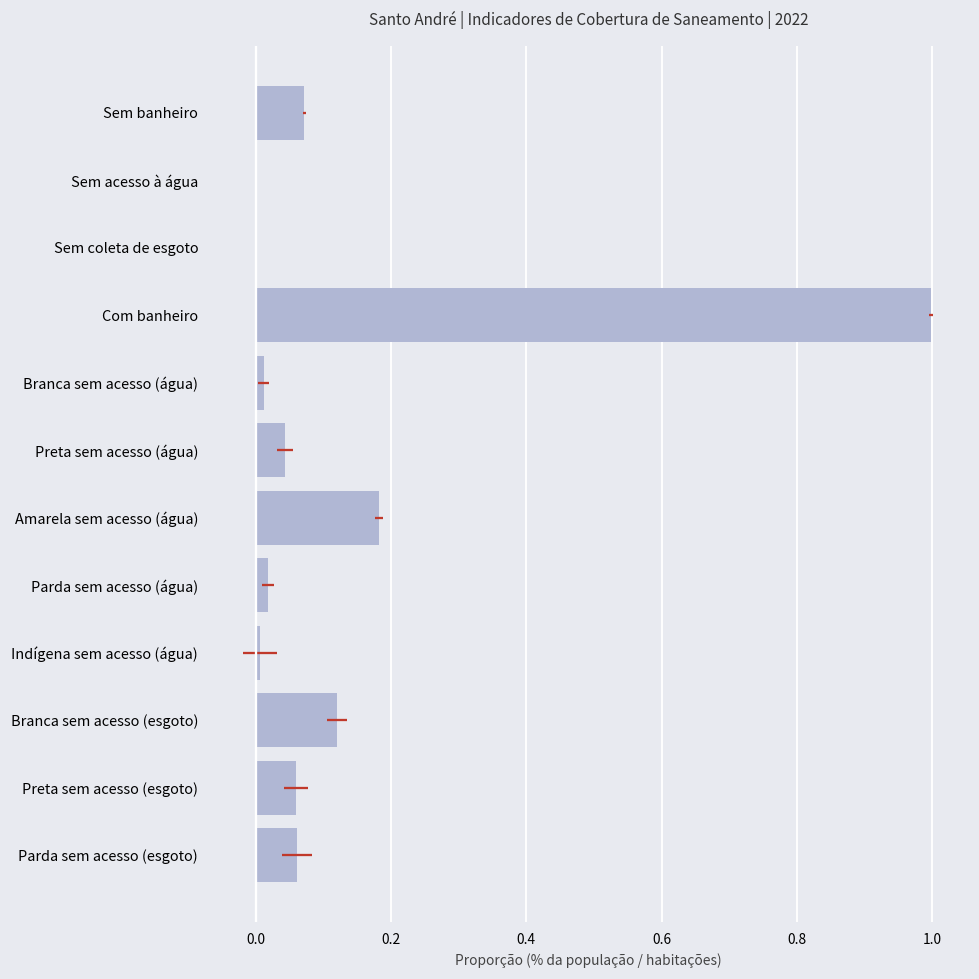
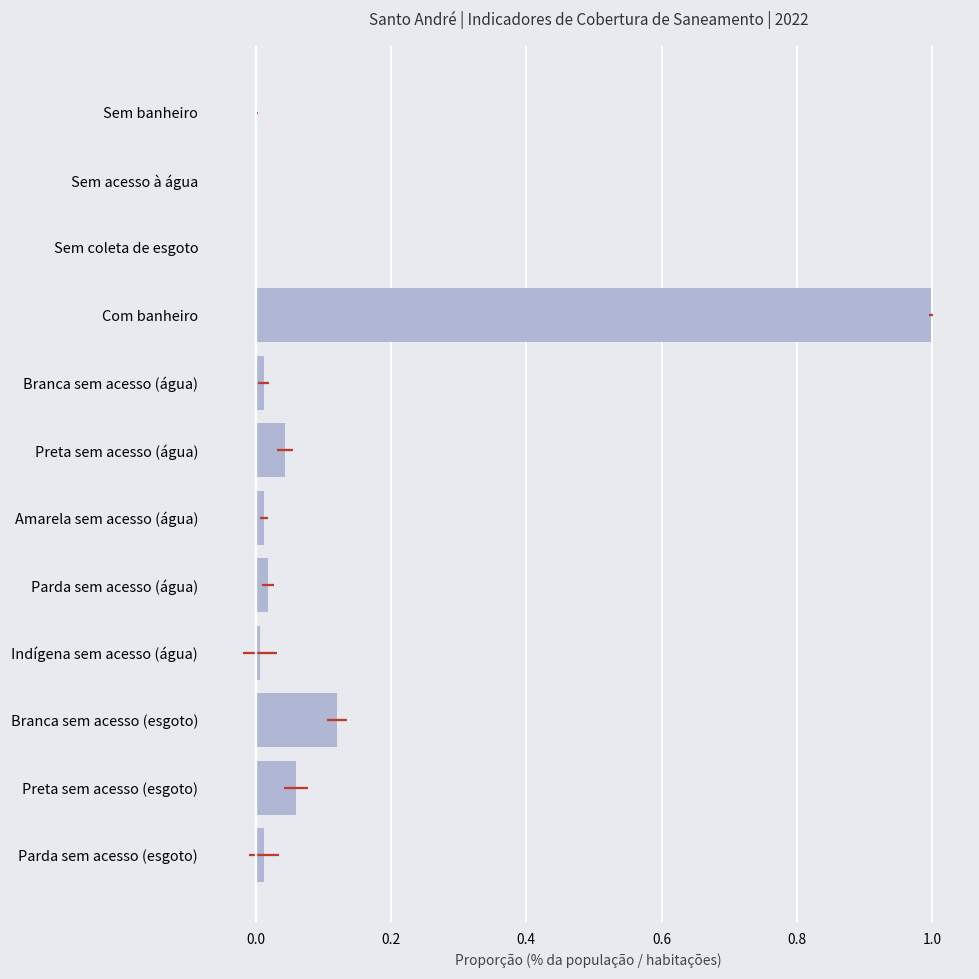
Sem banheiro: 0.07 -> 0.00
Amarela sem acesso (água): 0.18 -> 0.01
Parda sem acesso (esgoto): 0.06 -> 0.01
